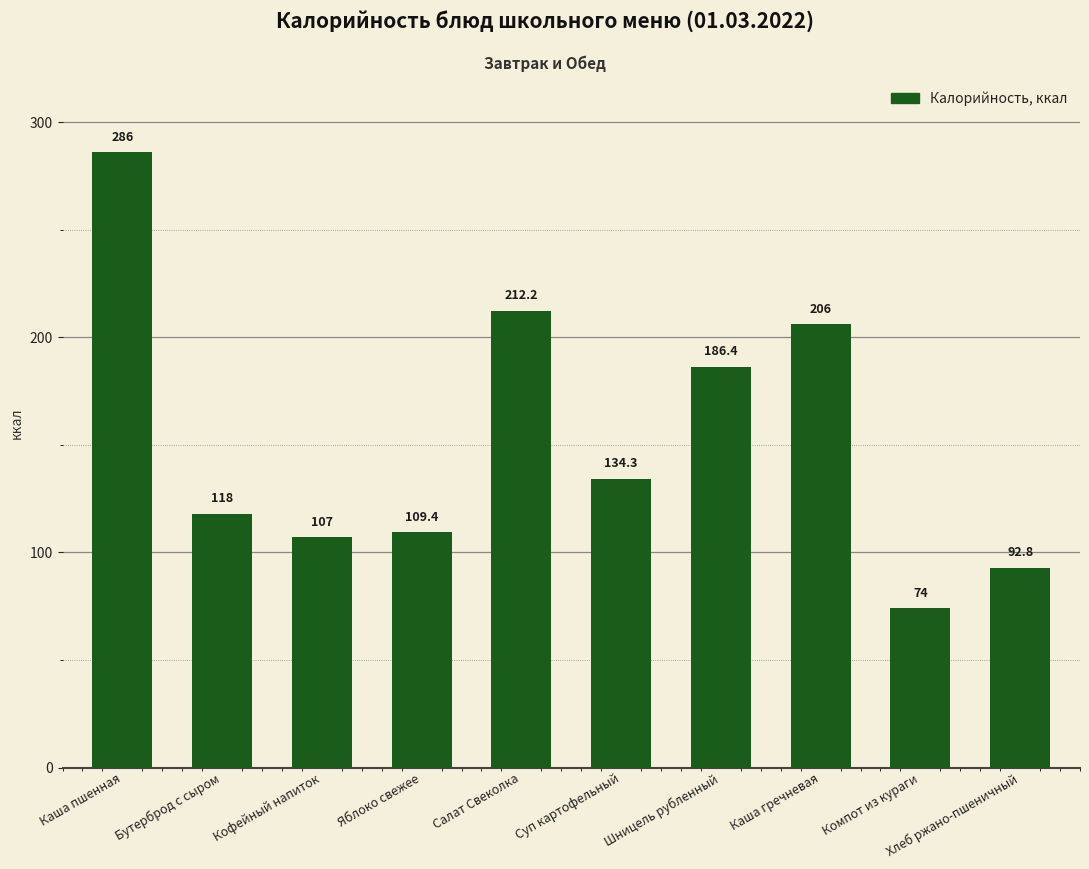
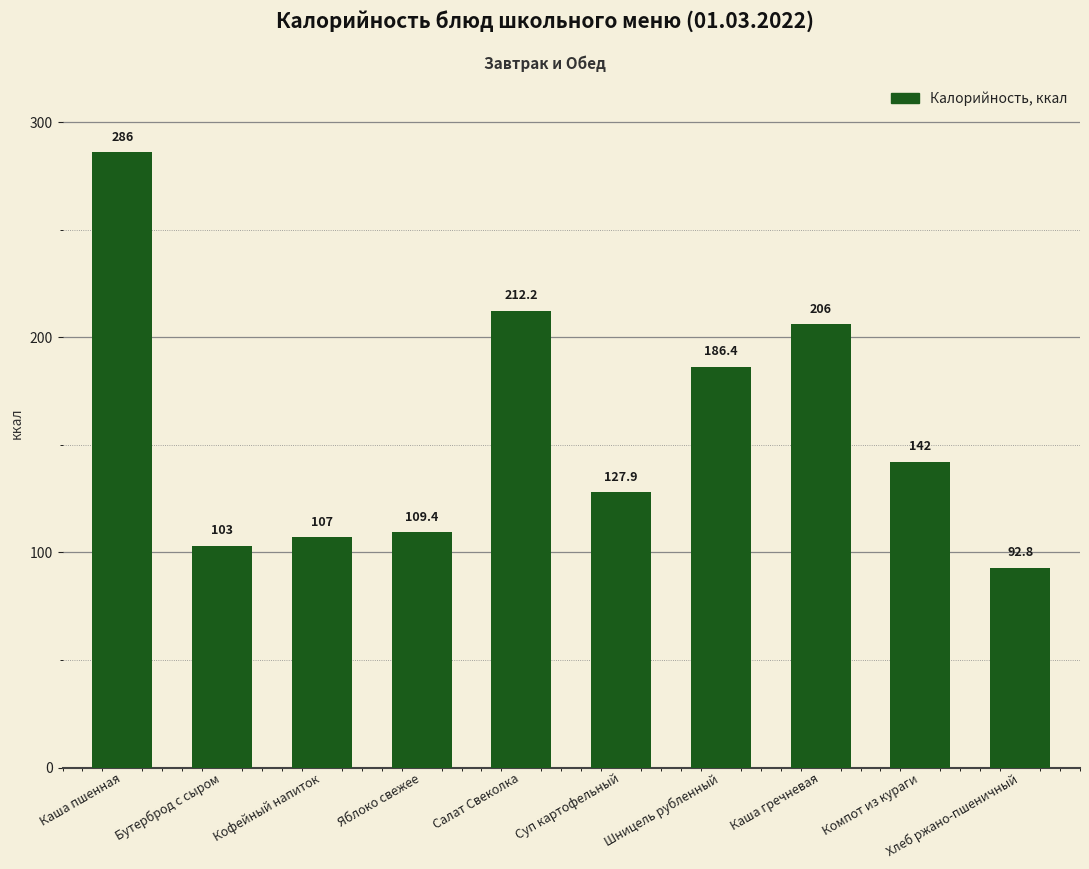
Бутерброд с сыром: 118 -> 103
Суп картофельный: 134.3 -> 127.9
Компот из кураги: 74 -> 142
